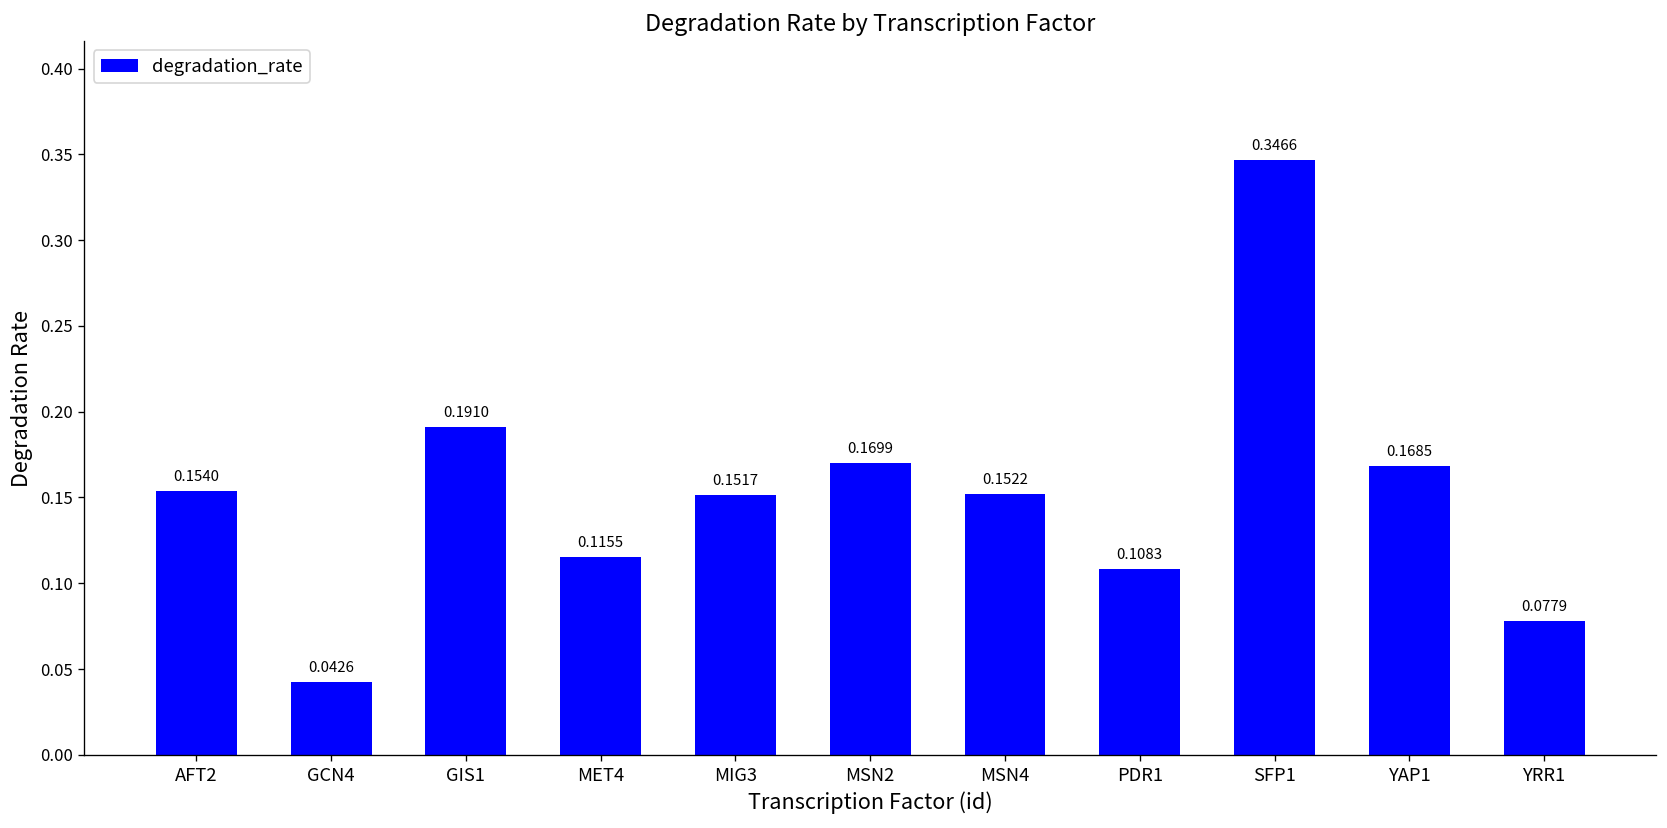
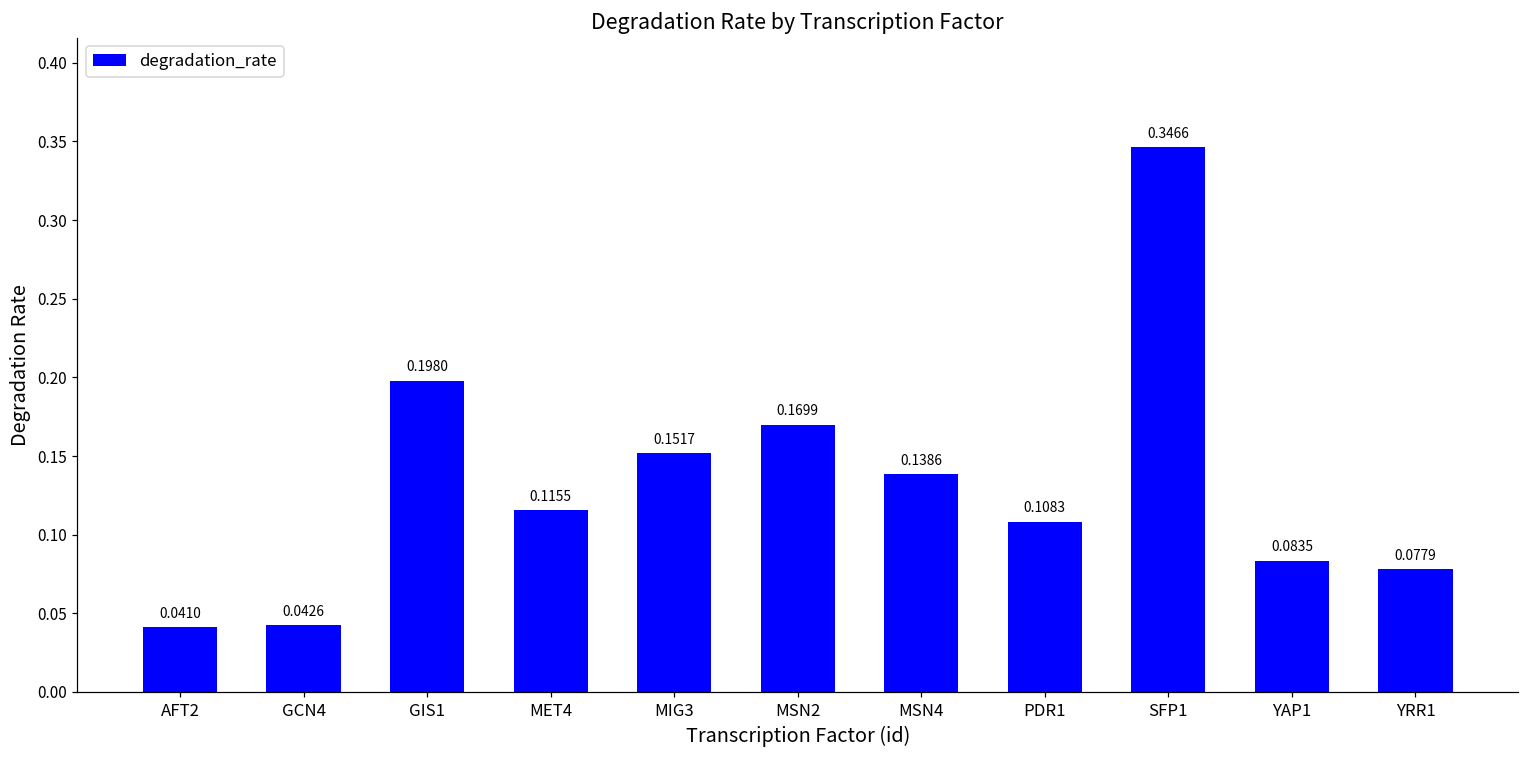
AFT2: 0.1540 -> 0.0410
GIS1: 0.1910 -> 0.1980
MSN4: 0.1522 -> 0.1386
YAP1: 0.1685 -> 0.0835
